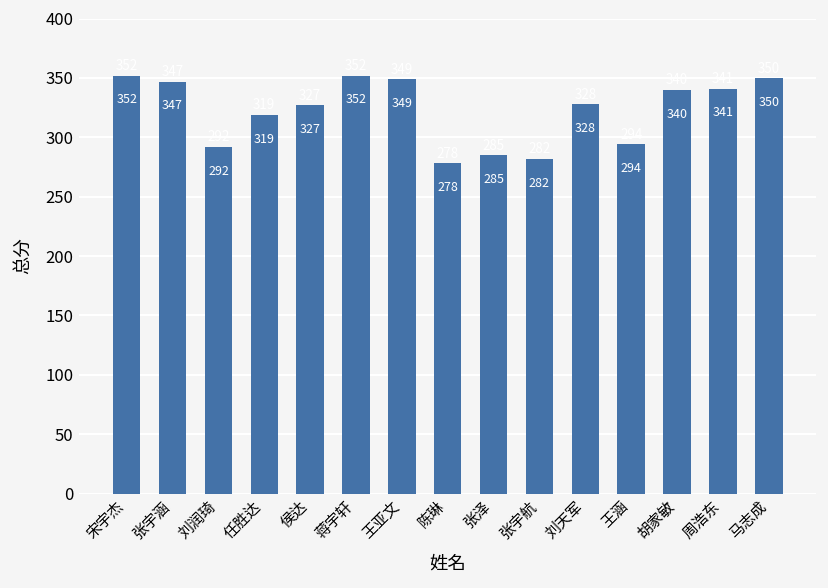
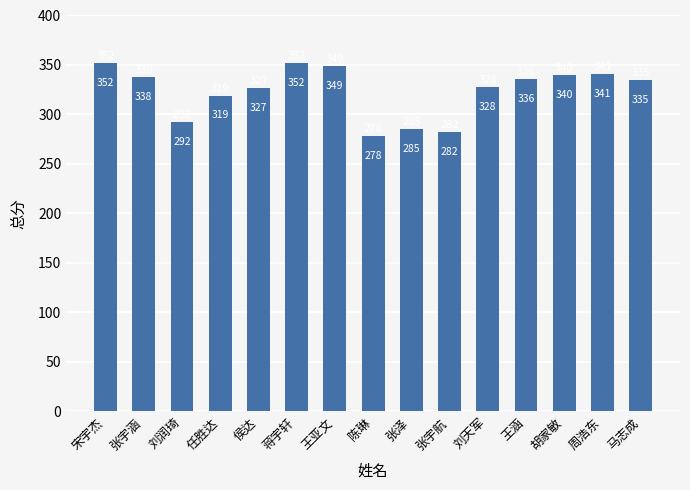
张宇涵: 347 -> 338
王涵: 294 -> 336
马志成: 350 -> 335
